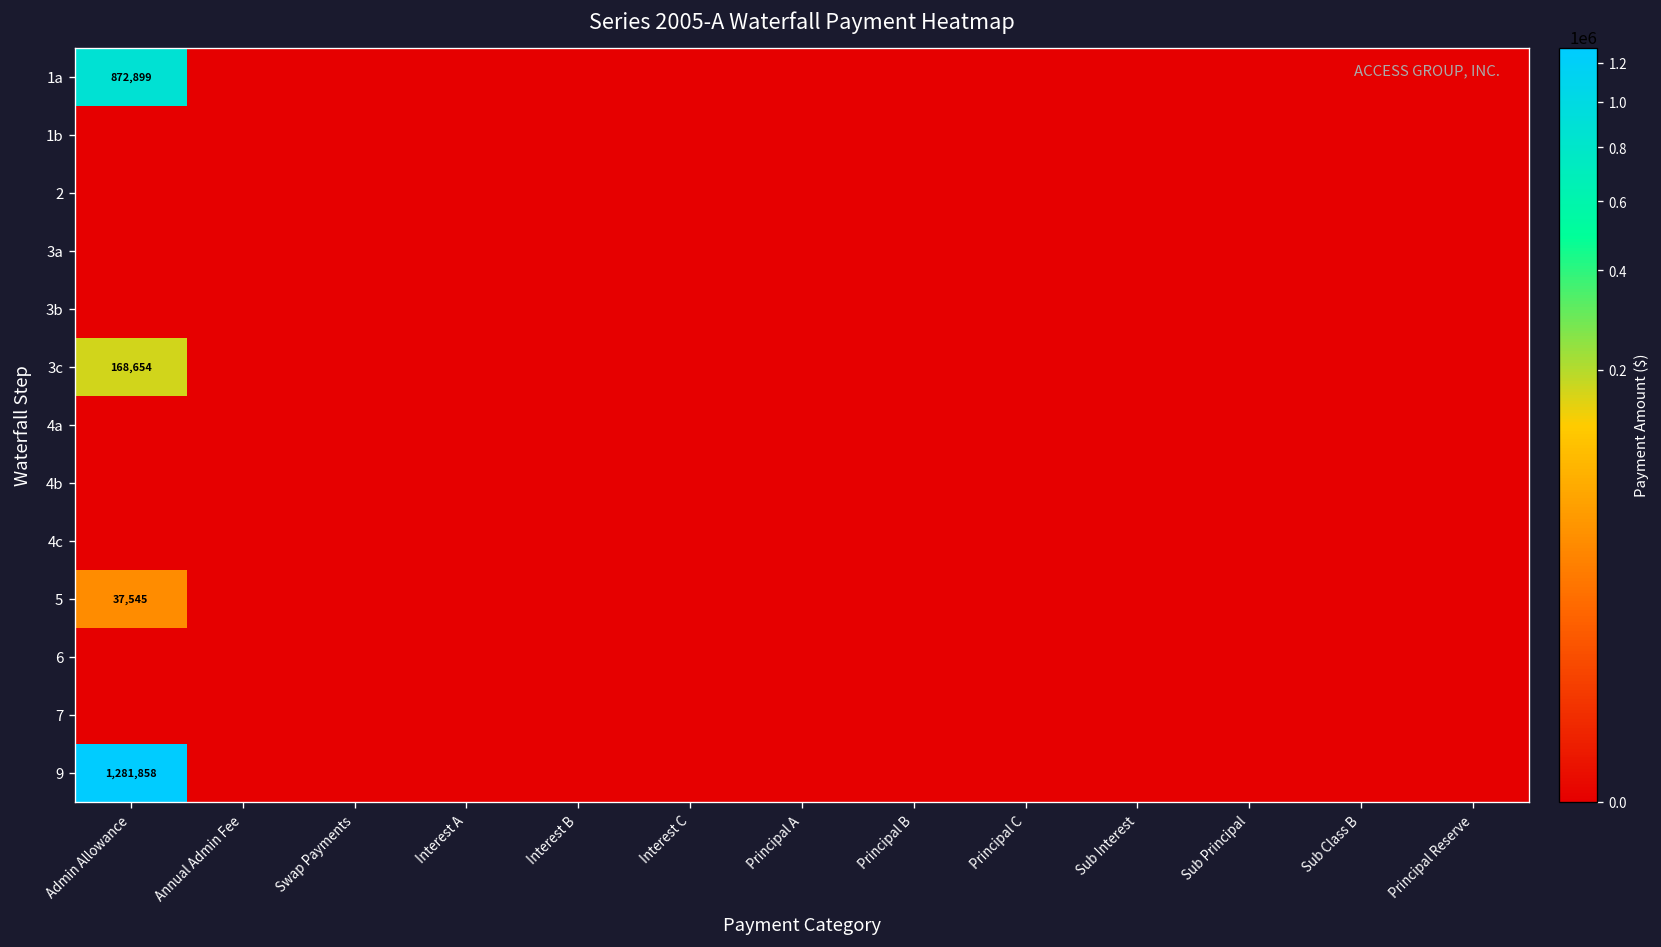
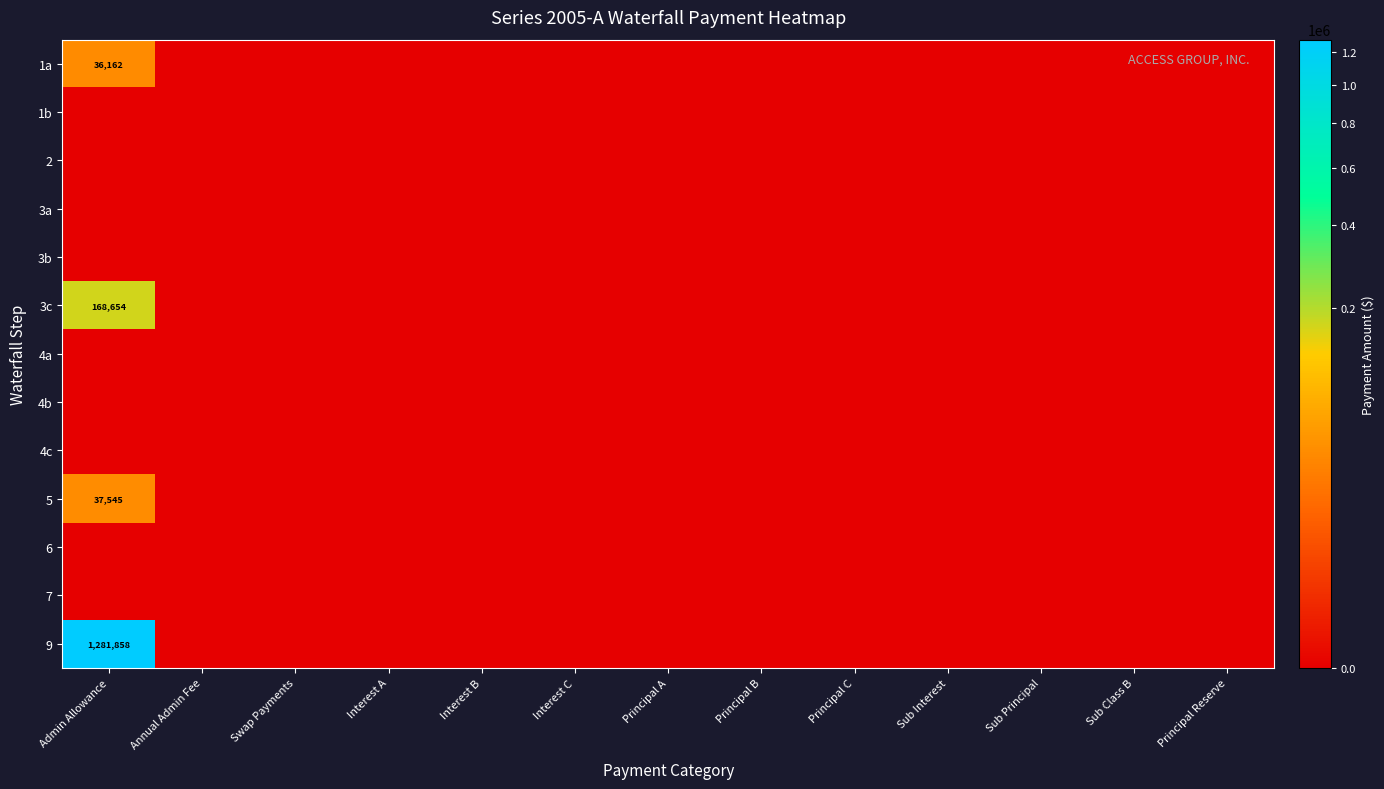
1a, Admin Allowance: 872,899 -> 36,162
